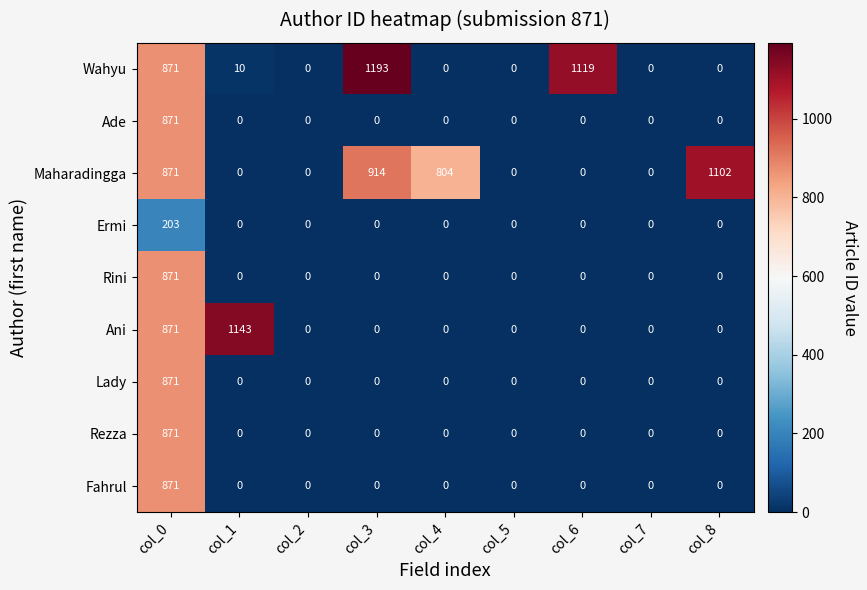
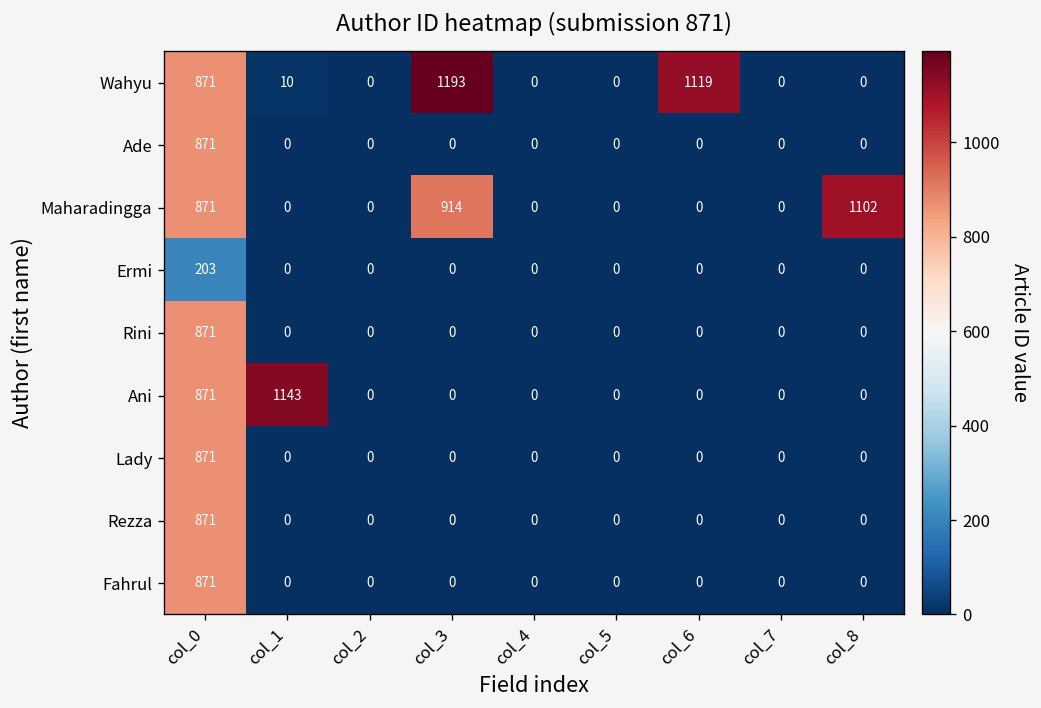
Maharadingga, col_4: 804 -> 0
